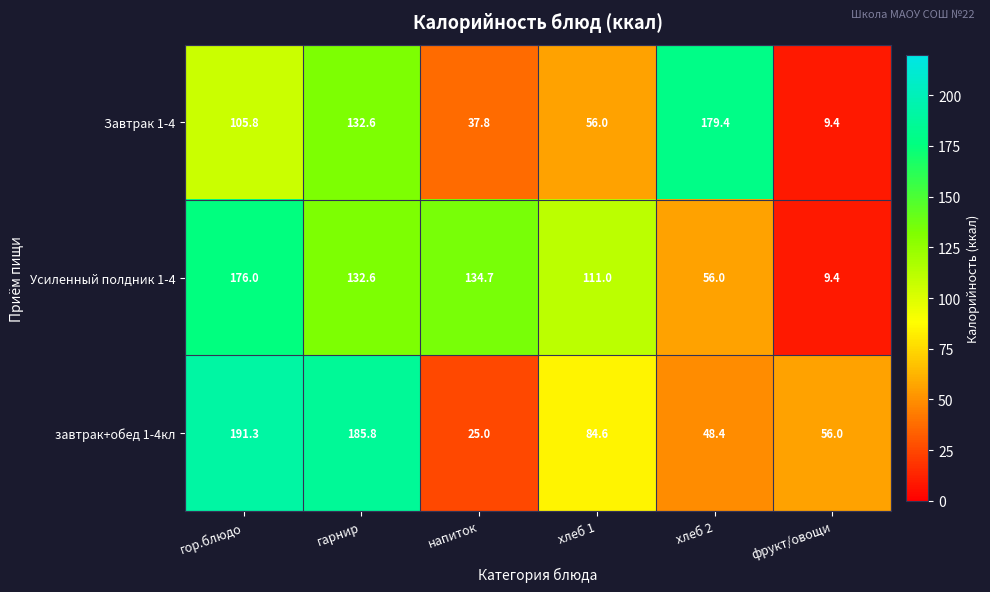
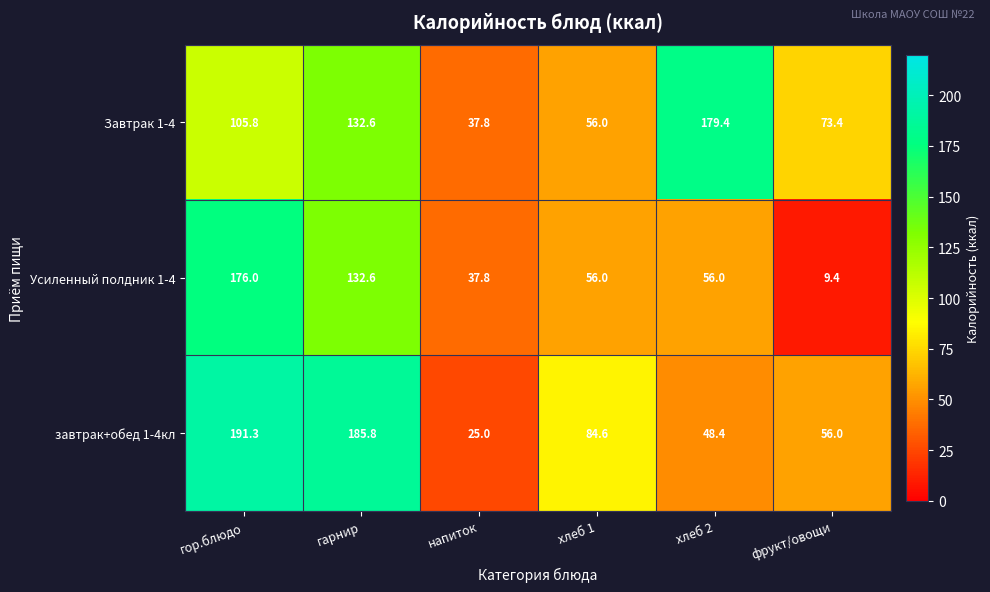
Завтрак 1-4, фрукт/овощи: 9.4 -> 73.4
Усиленный полдник 1-4, напиток: 134.7 -> 37.8
Усиленный полдник 1-4, хлеб 1: 111.0 -> 56.0
